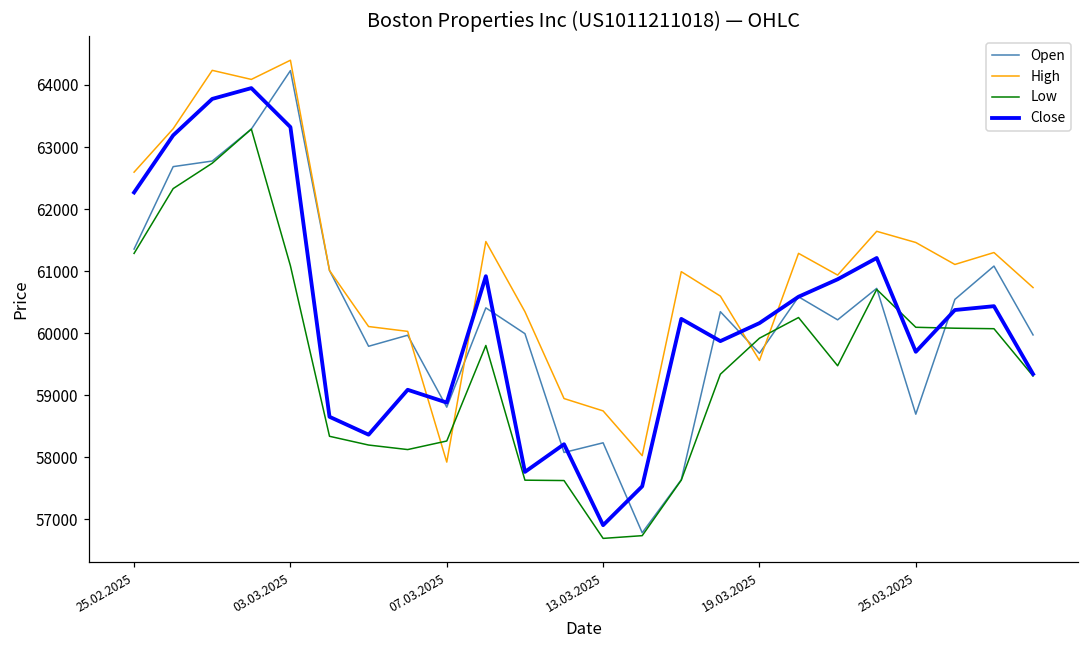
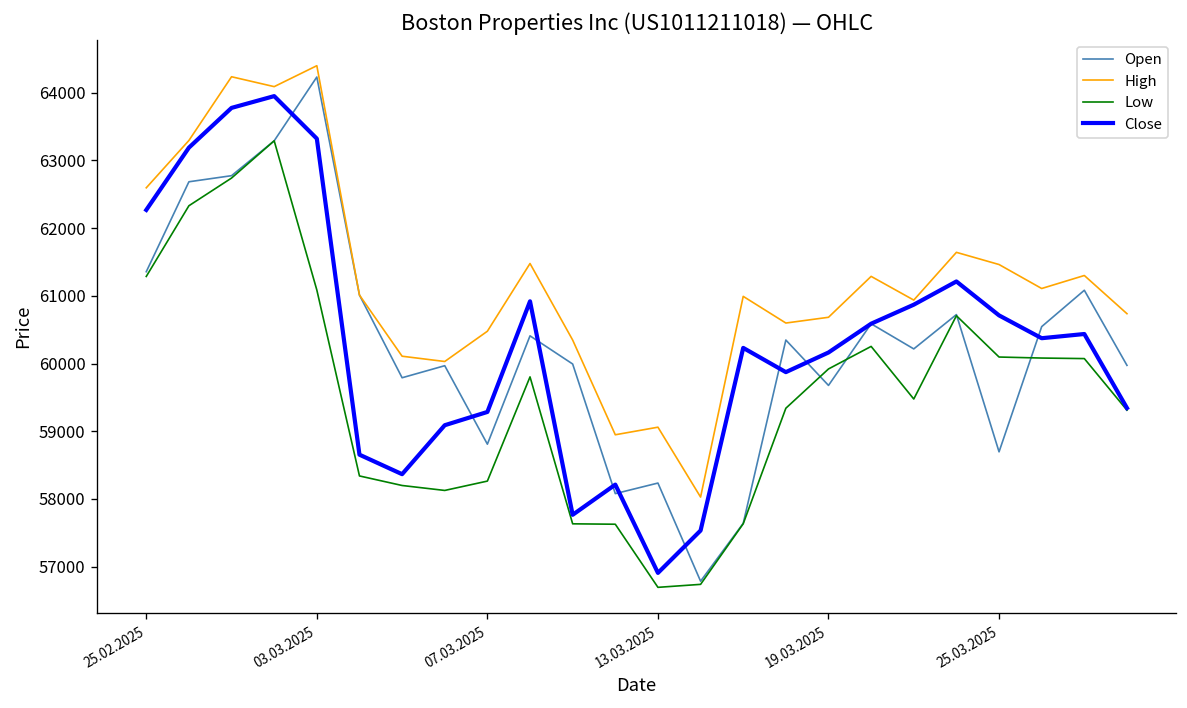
High, 07.03.2025: 57900 -> 60500
Close, 07.03.2025: 58900 -> 59300
High, 13.03.2025: 58700 -> 59100
High, 19.03.2025: 59600 -> 60700
Close, 25.03.2025: 59700 -> 60700
